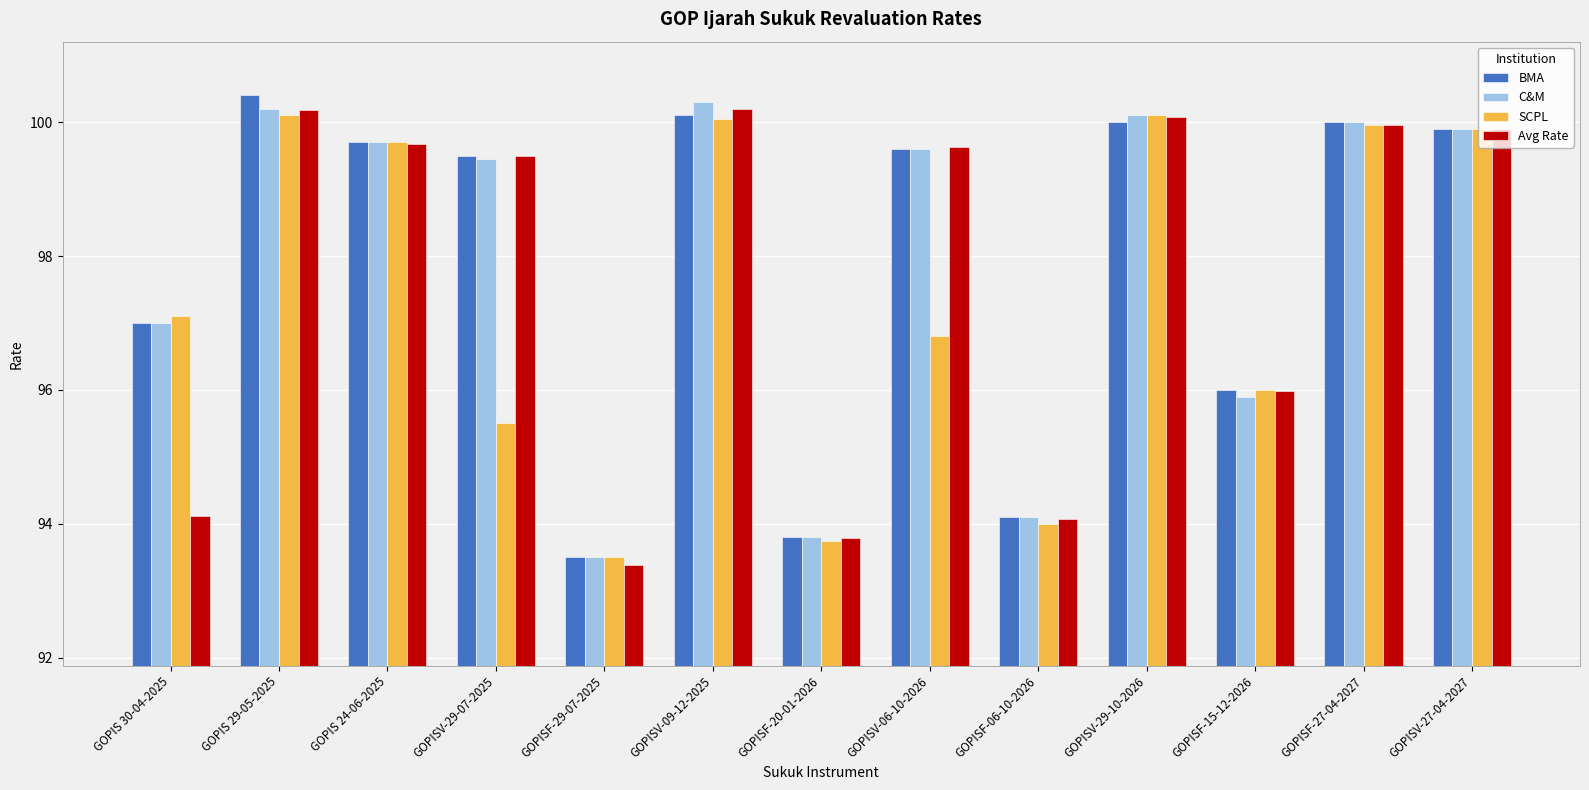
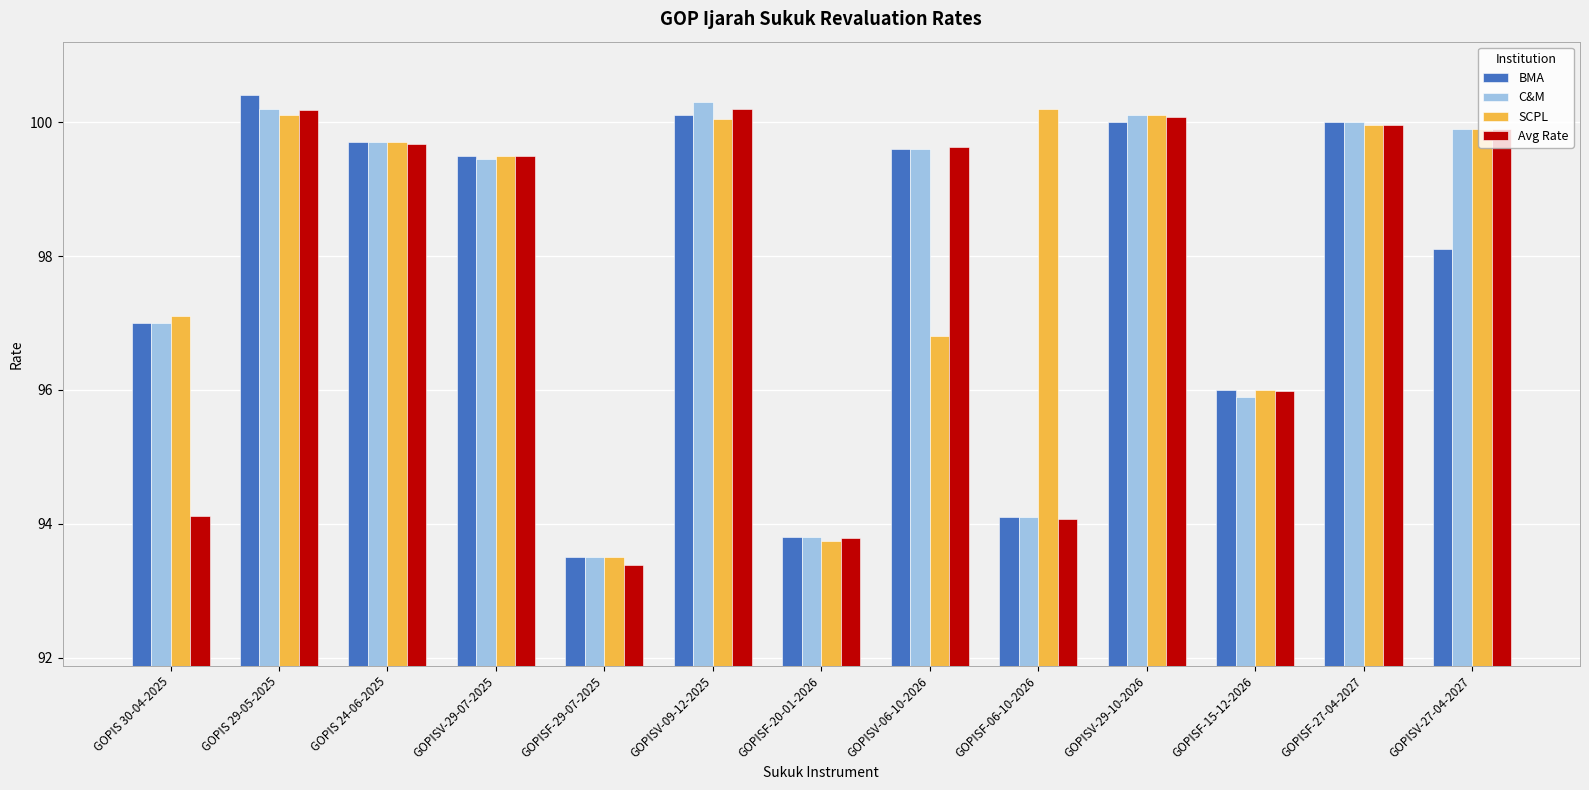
SCPL, GOPISV-29-07-2025: 95.5 -> 99.5
SCPL, GOPISF-06-10-2026: 94.0 -> 100.2
BMA, GOPISV-27-04-2027: 99.9 -> 98.1
